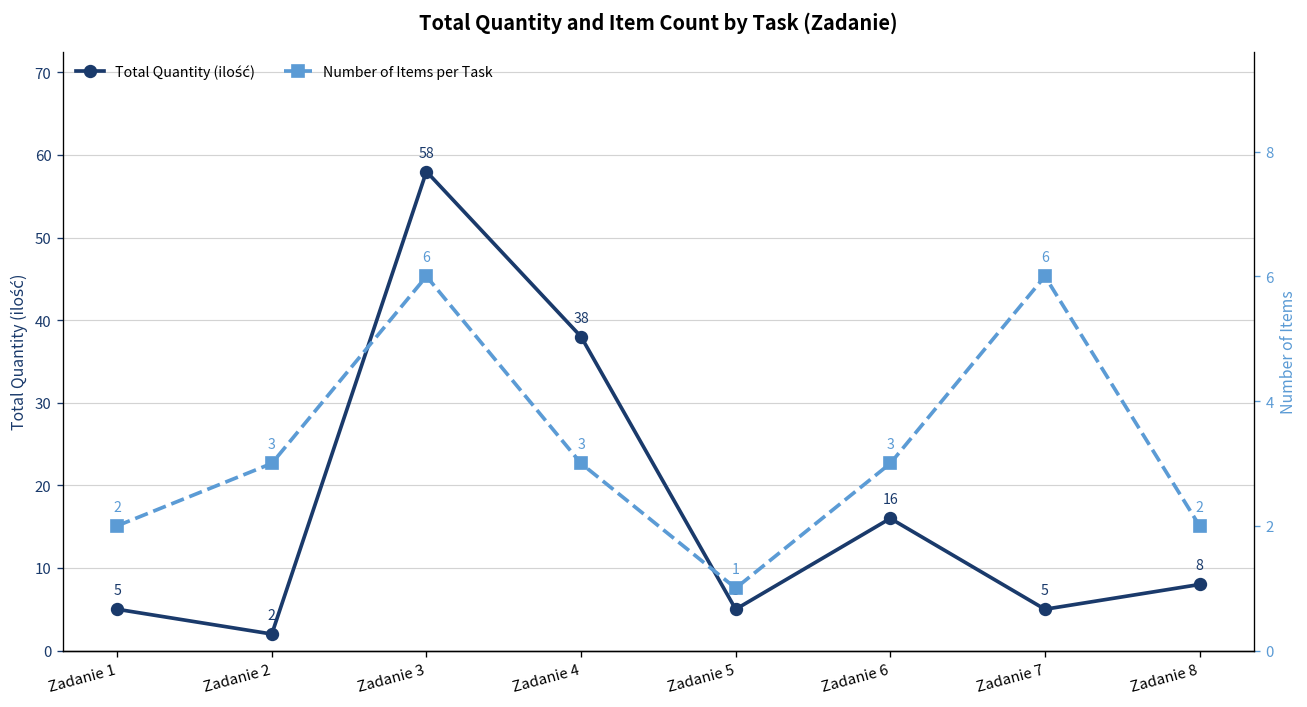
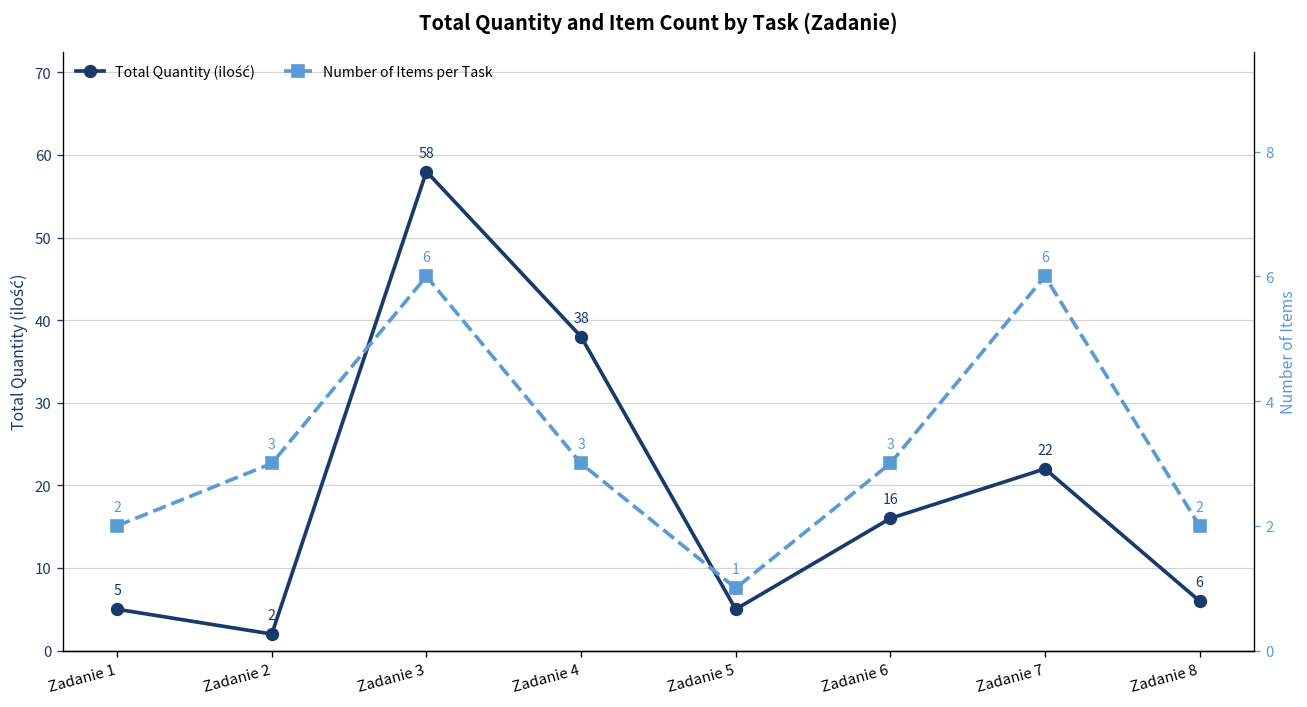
Total Quantity (ilość), Zadanie 7: 5 -> 22
Total Quantity (ilość), Zadanie 8: 8 -> 6
